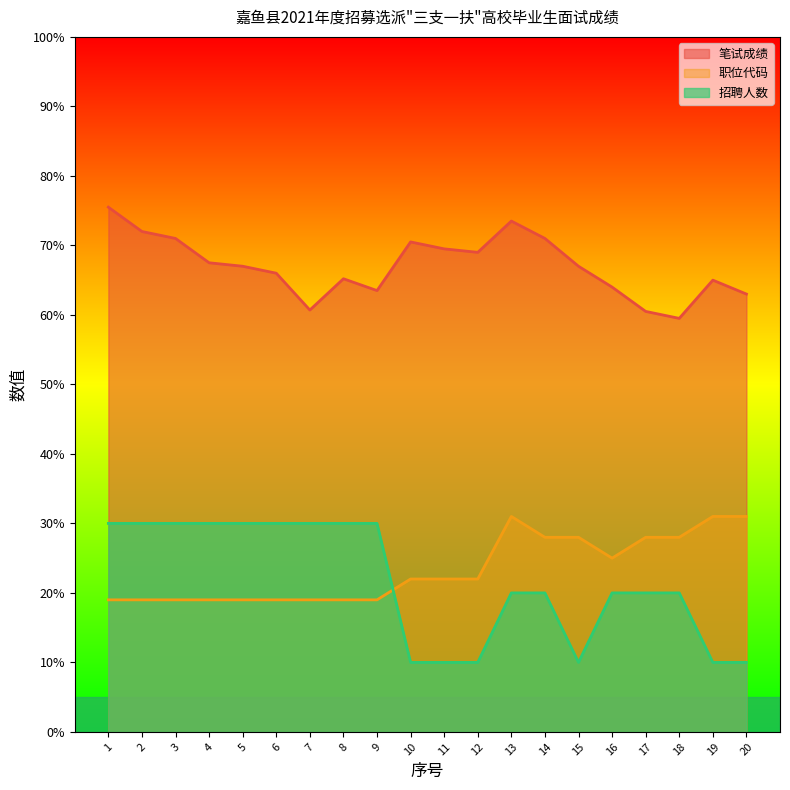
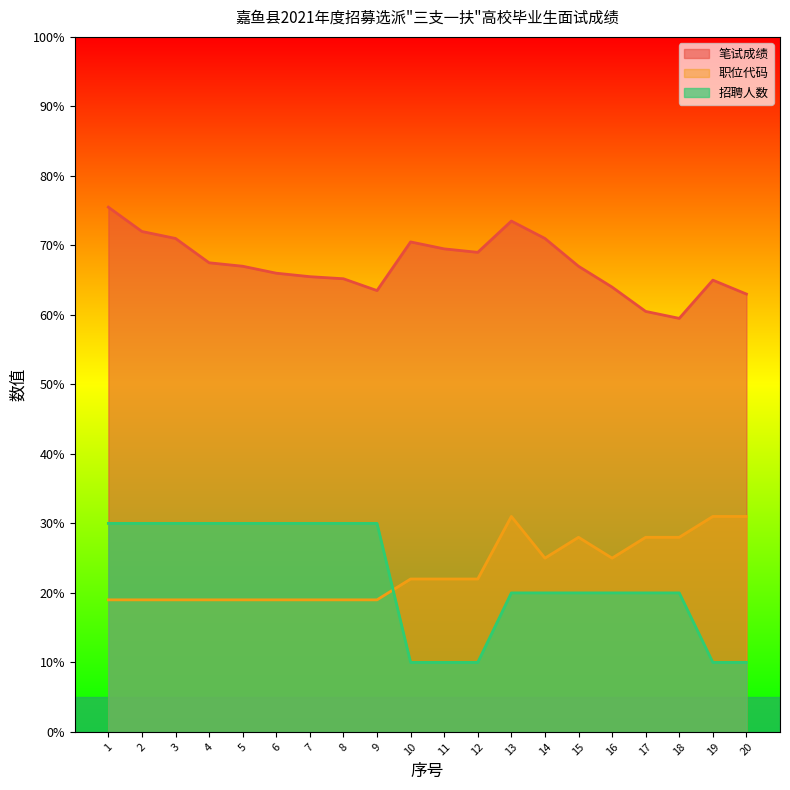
笔试成绩, 7: 61% -> 66%
职位代码, 14: 28% -> 25%
招聘人数, 15: 10% -> 20%
